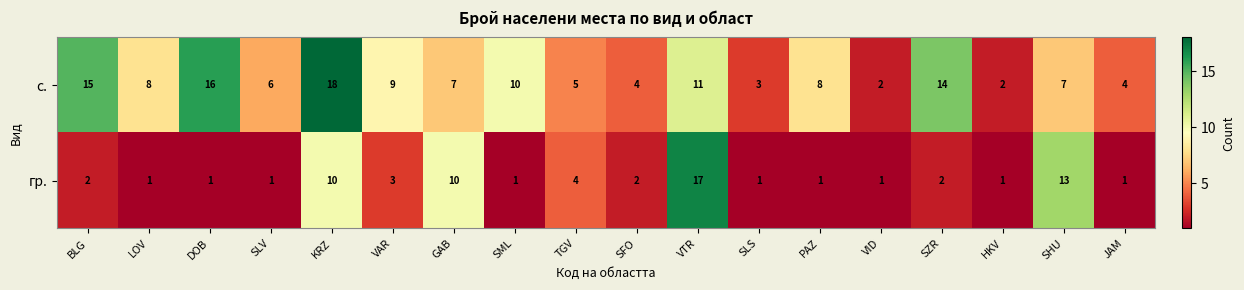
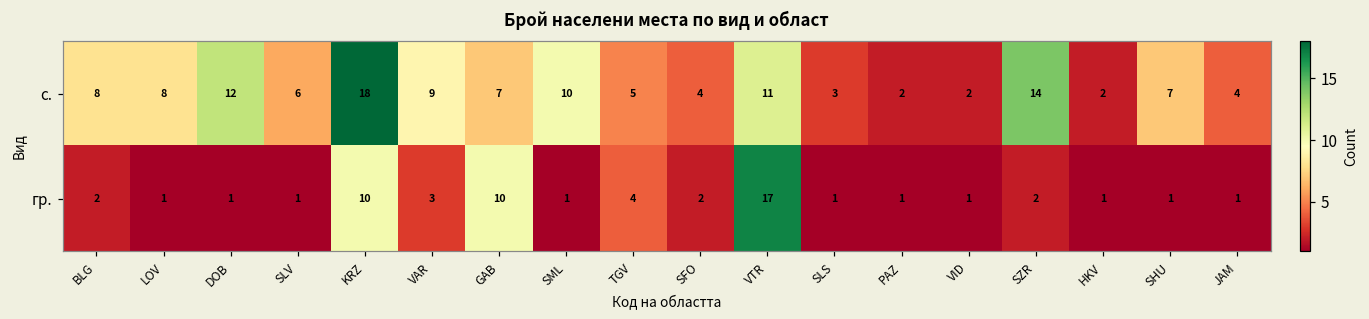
с., BLG: 15 -> 8
с., DOB: 16 -> 12
с., PAZ: 8 -> 2
гр., SHU: 13 -> 1
